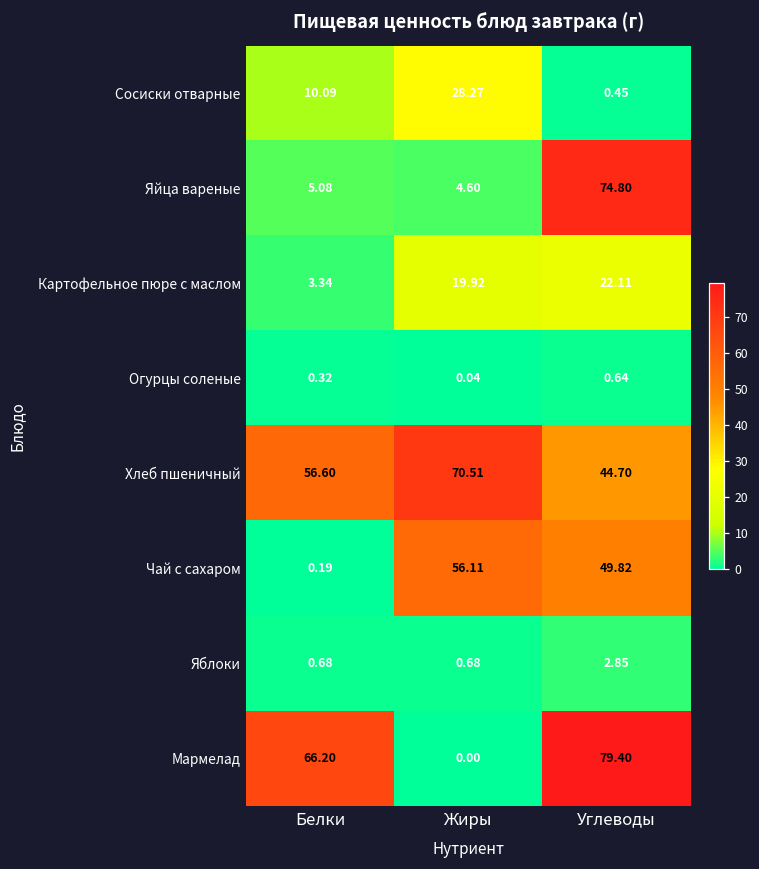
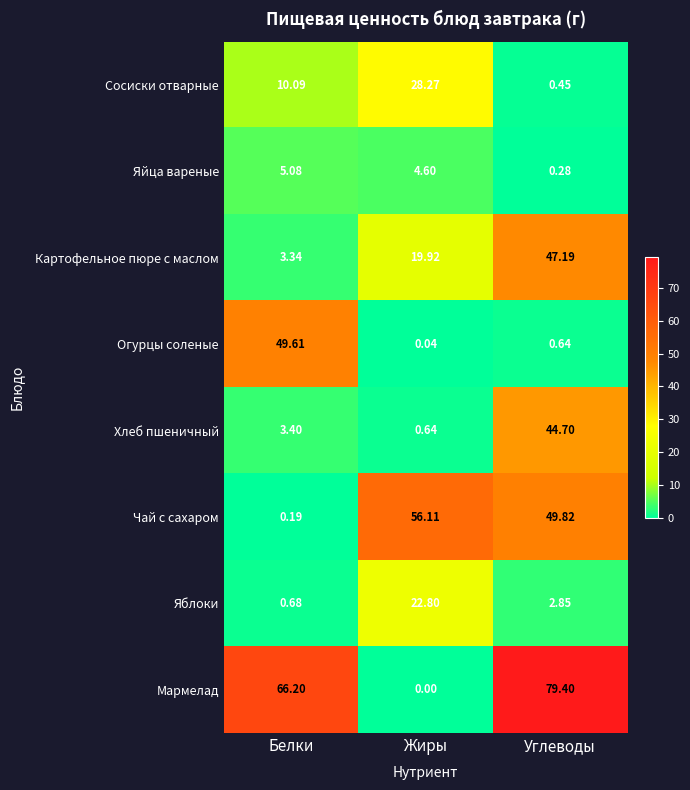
Яйца вареные, Углеводы: 74.80 -> 0.28
Картофельное пюре с маслом, Углеводы: 22.11 -> 47.19
Огурцы соленые, Белки: 0.32 -> 49.61
Хлеб пшеничный, Белки: 56.60 -> 3.40
Хлеб пшеничный, Жиры: 70.51 -> 0.64
Яблоки, Жиры: 0.68 -> 22.80
